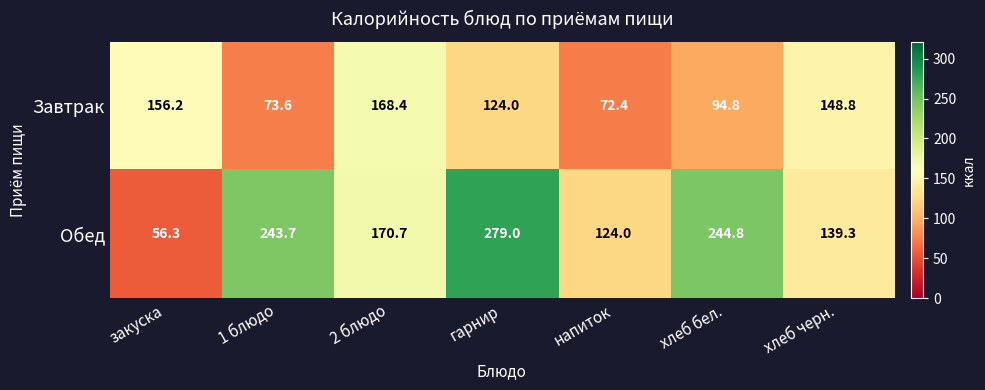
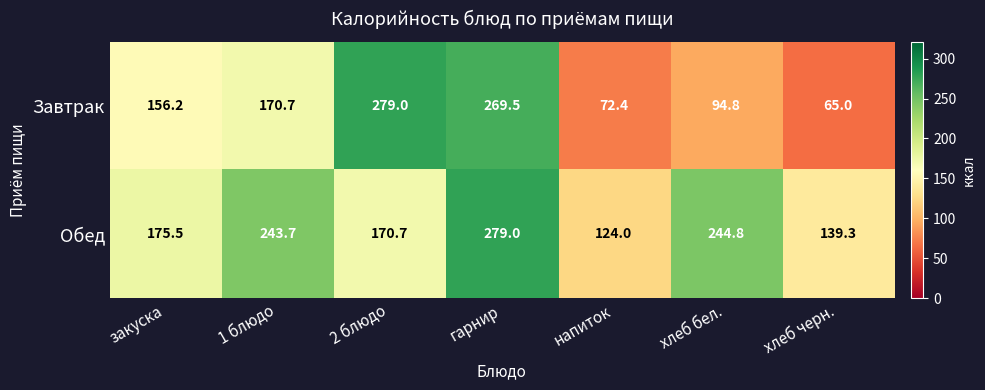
Завтрак, 1 блюдо: 73.6 -> 170.7
Завтрак, 2 блюдо: 168.4 -> 279.0
Завтрак, гарнир: 124.0 -> 269.5
Завтрак, хлеб черн.: 148.8 -> 65.0
Обед, закуска: 56.3 -> 175.5
